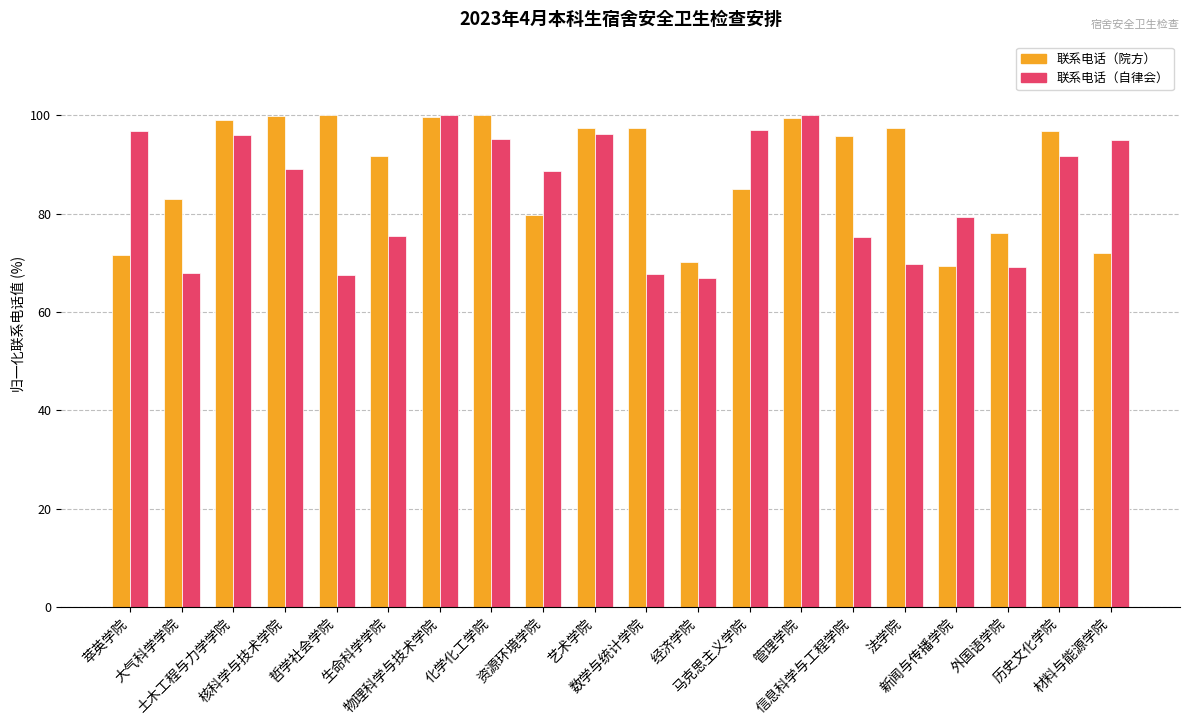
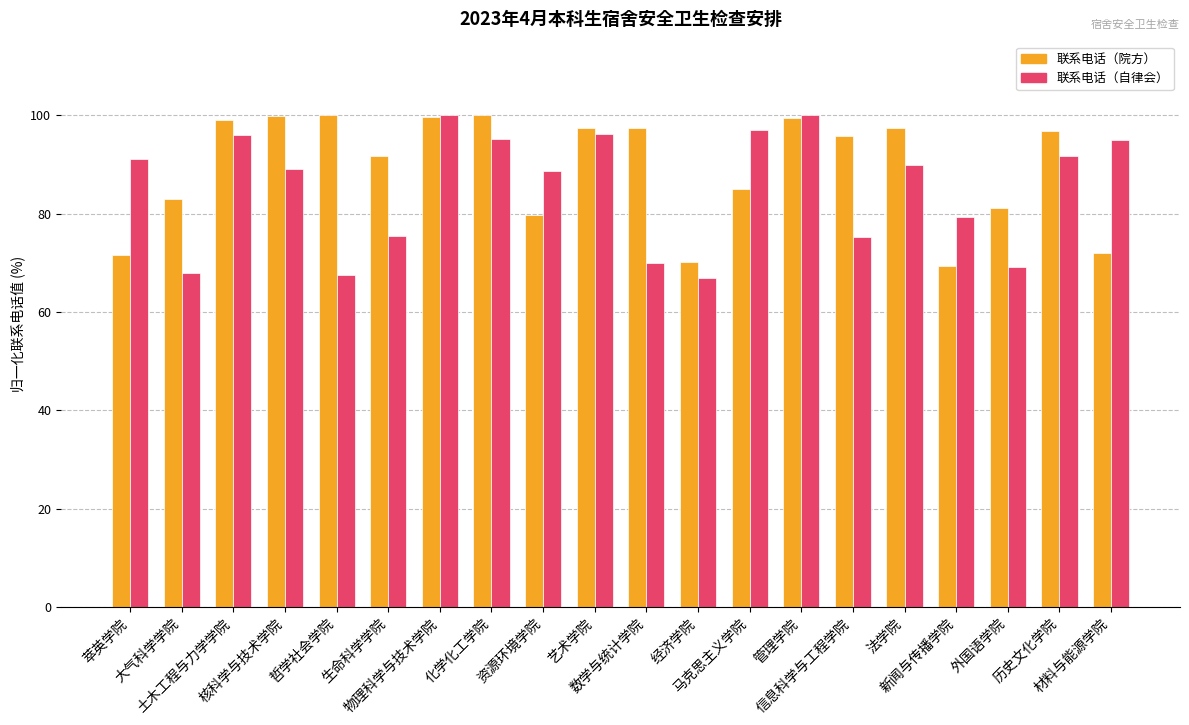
联系电话（自律会）, 萃英学院: 97 -> 91
联系电话（自律会）, 数学与统计学院: 68 -> 70
联系电话（自律会）, 法学院: 70 -> 90
联系电话（院方）, 外国语学院: 76 -> 81
